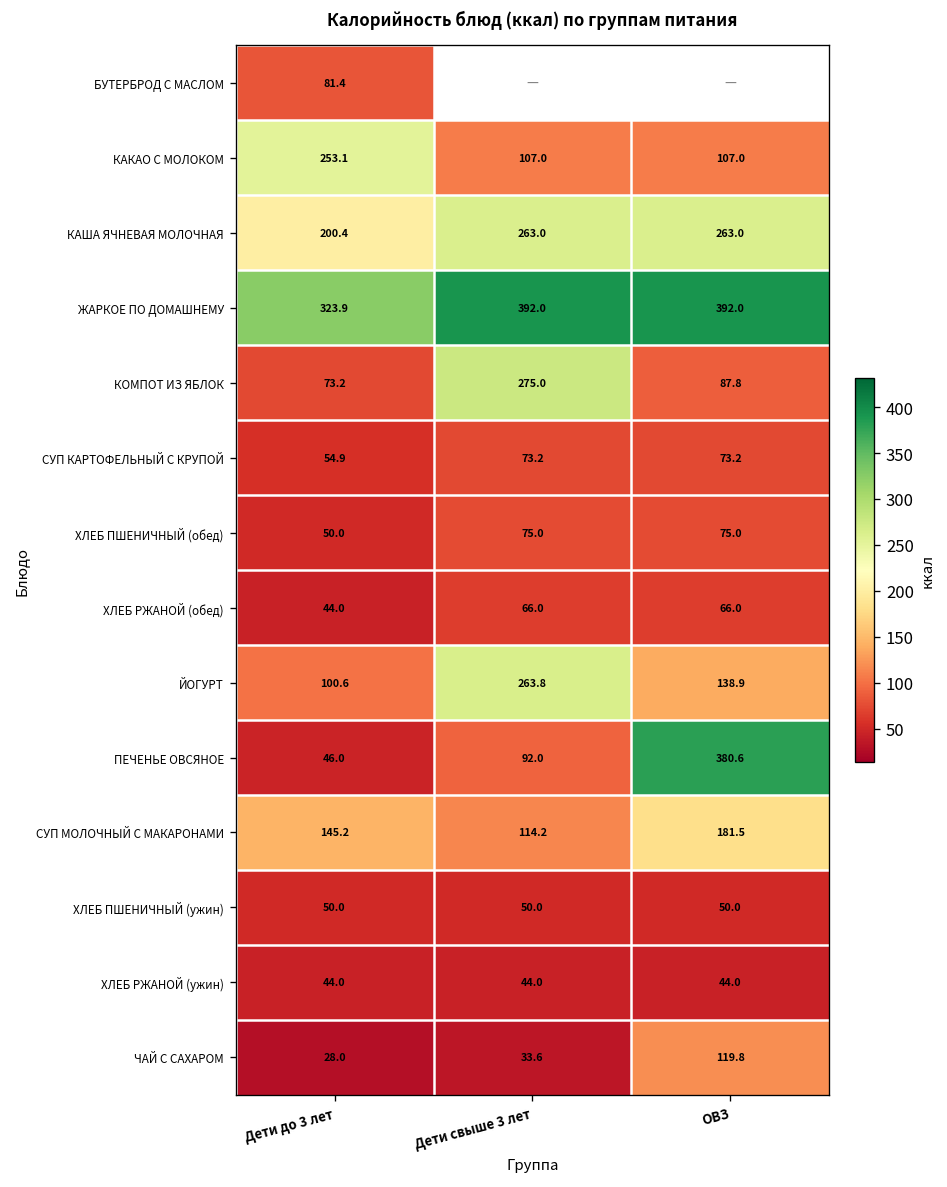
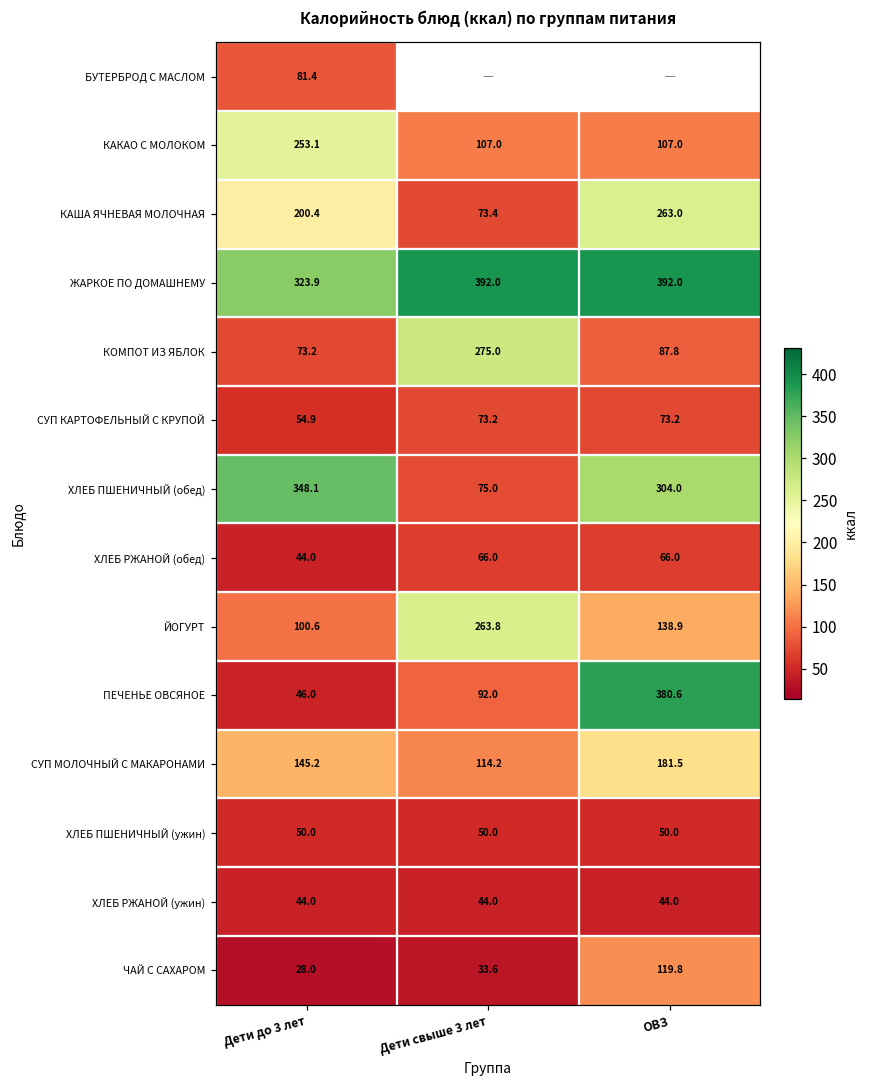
КАША ЯЧНЕВАЯ МОЛОЧНАЯ, Дети свыше 3 лет: 263.0 -> 73.4
ХЛЕБ ПШЕНИЧНЫЙ (обед), Дети до 3 лет: 50.0 -> 348.1
ХЛЕБ ПШЕНИЧНЫЙ (обед), ОВЗ: 75.0 -> 304.0
